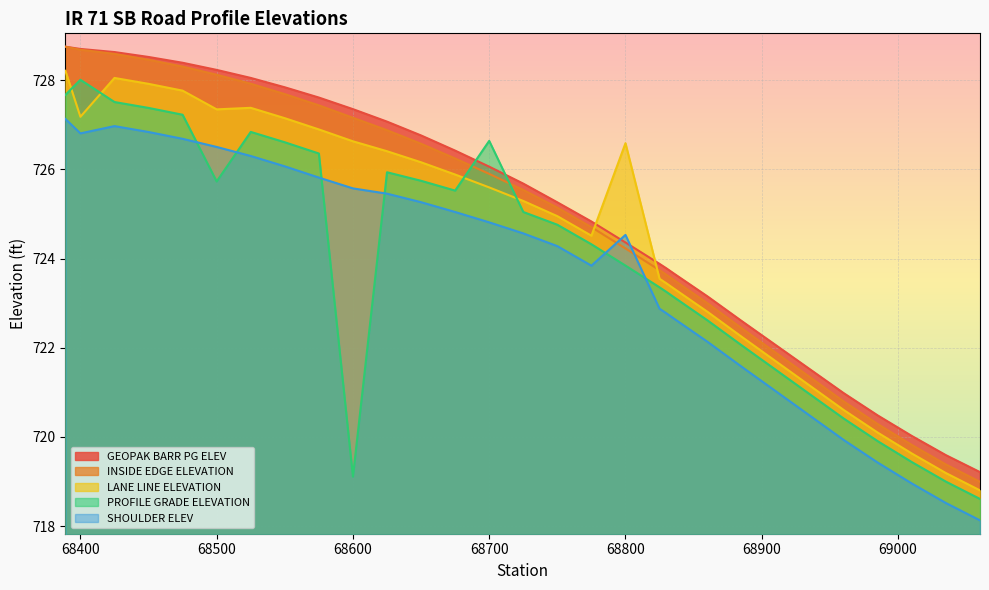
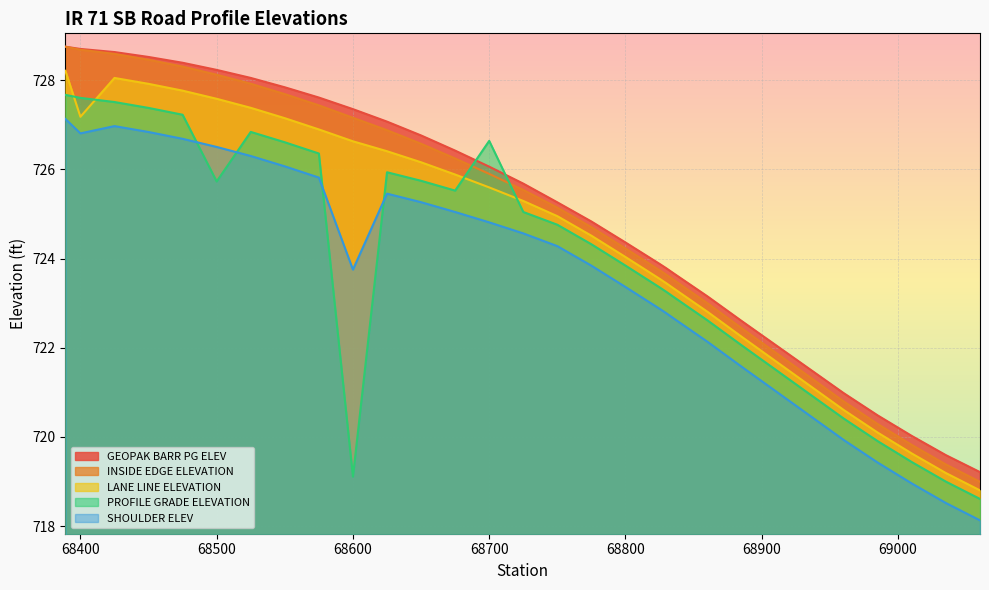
PROFILE GRADE ELEVATION, 68400: 728.0 -> 727.6
LANE LINE ELEVATION, 68500: 727.3 -> 727.6
SHOULDER ELEV, 68600: 725.6 -> 723.8
LANE LINE ELEVATION, 68800: 726.6 -> 724.0
SHOULDER ELEV, 68800: 724.5 -> 723.4
